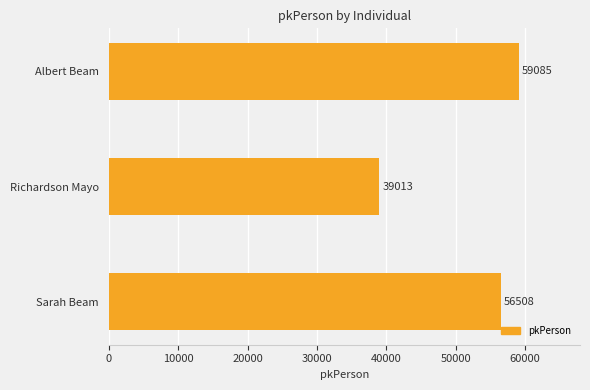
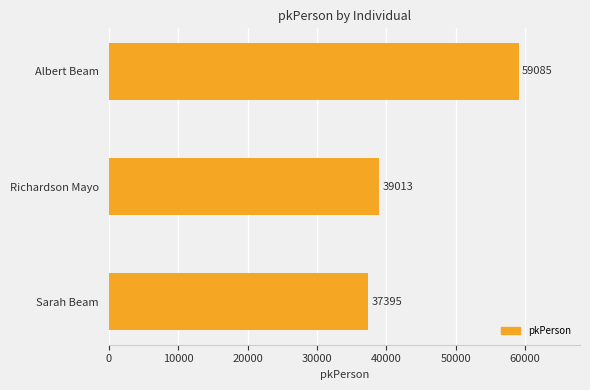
Sarah Beam: 56508 -> 37395
